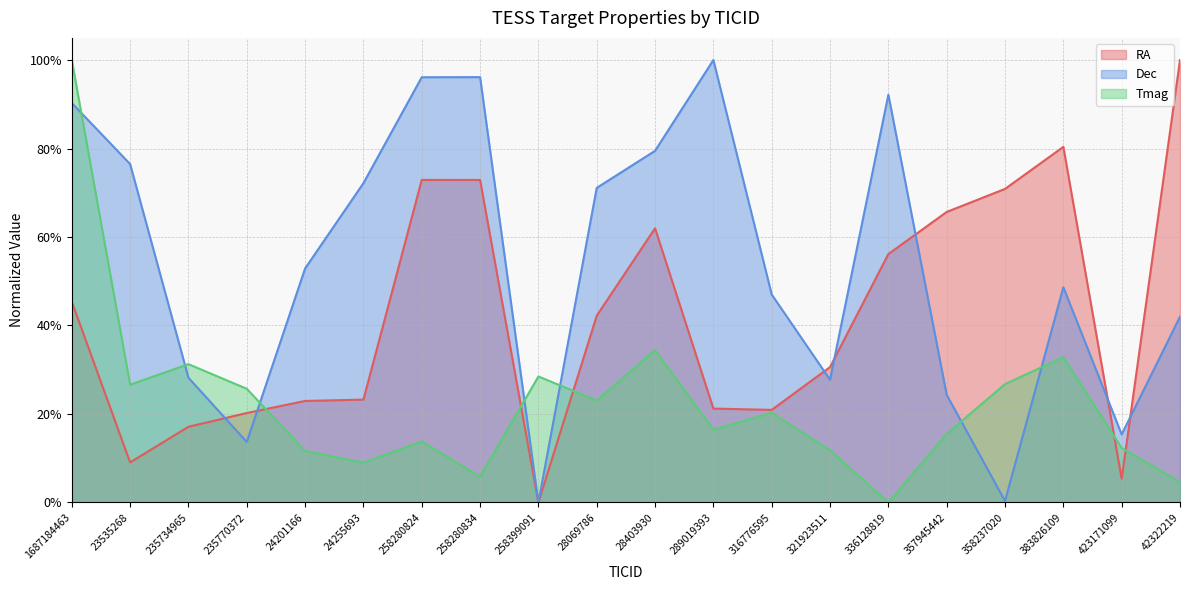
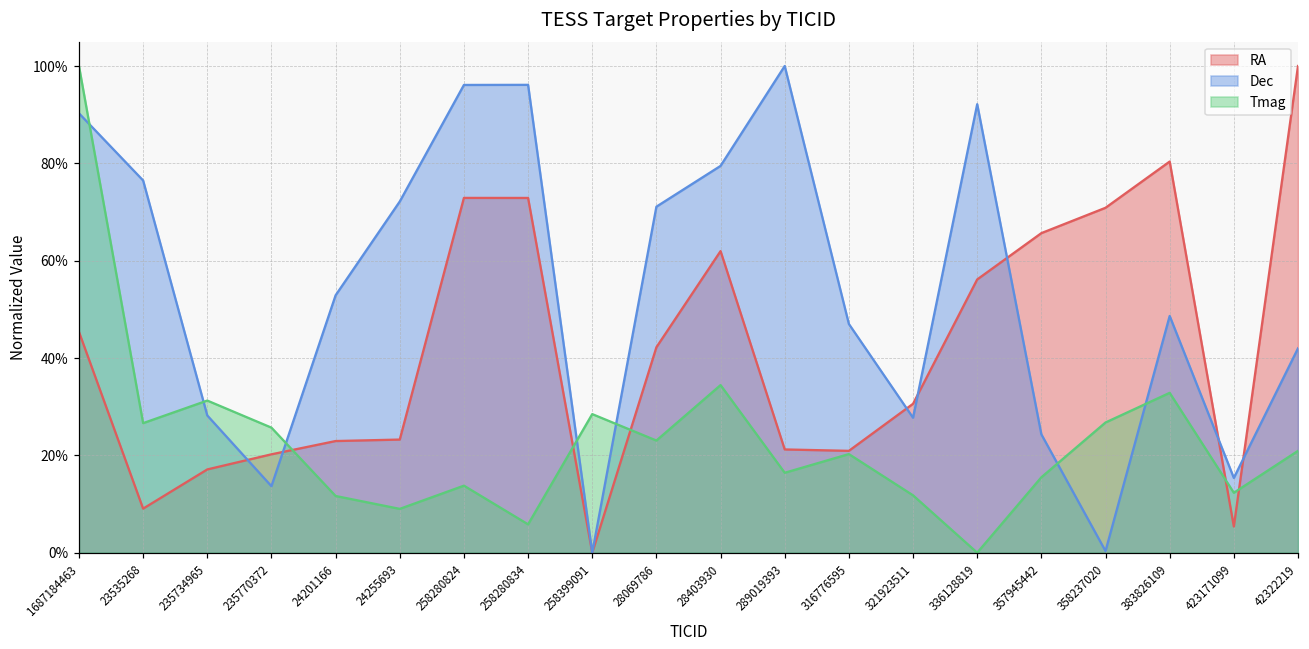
Tmag, 42322219: 5% -> 21%
